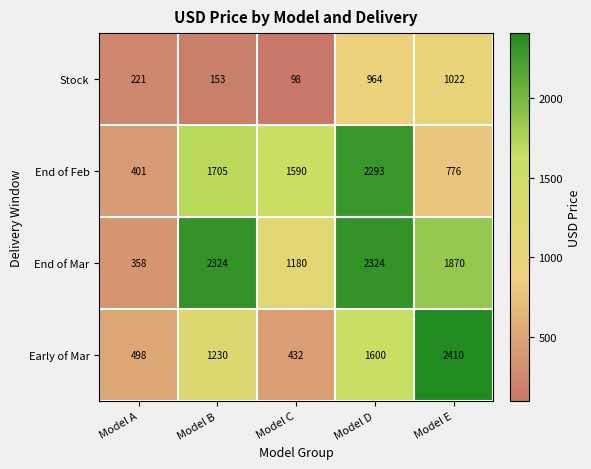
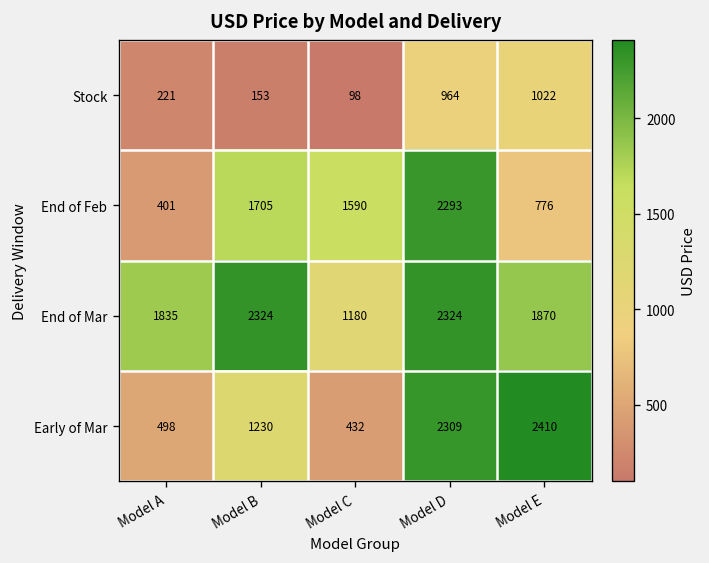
End of Mar, Model A: 358 -> 1835
Early of Mar, Model D: 1600 -> 2309
